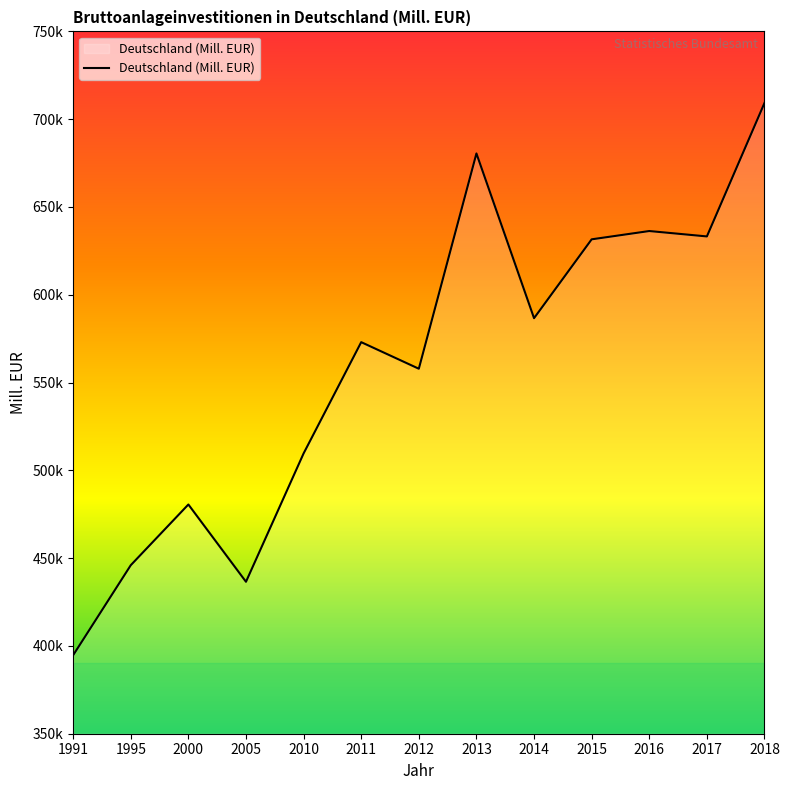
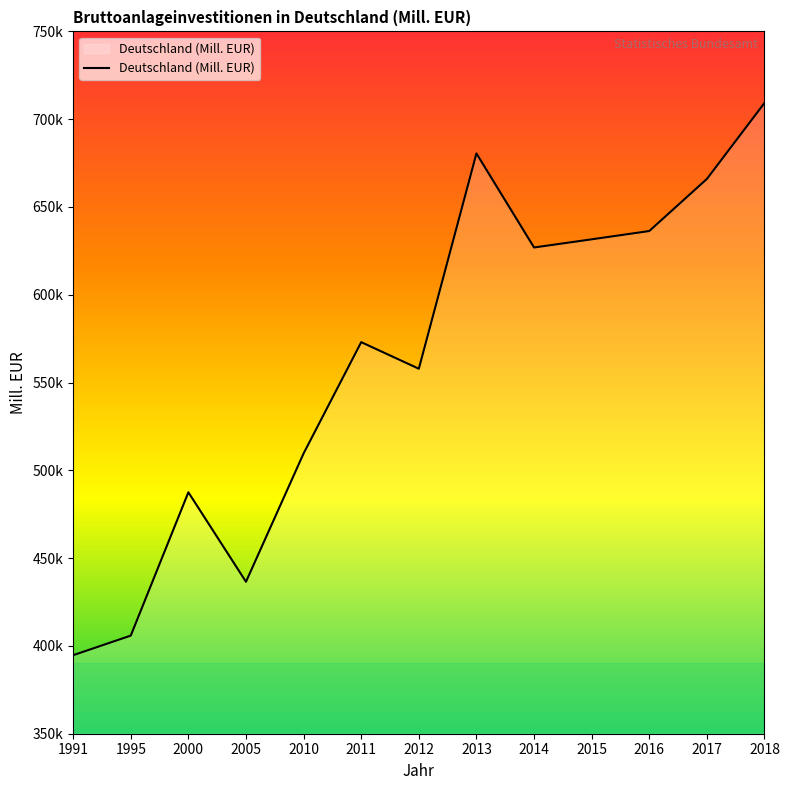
1995: 446000 -> 406000
2000: 481000 -> 488000
2014: 587000 -> 627000
2017: 633000 -> 666000
